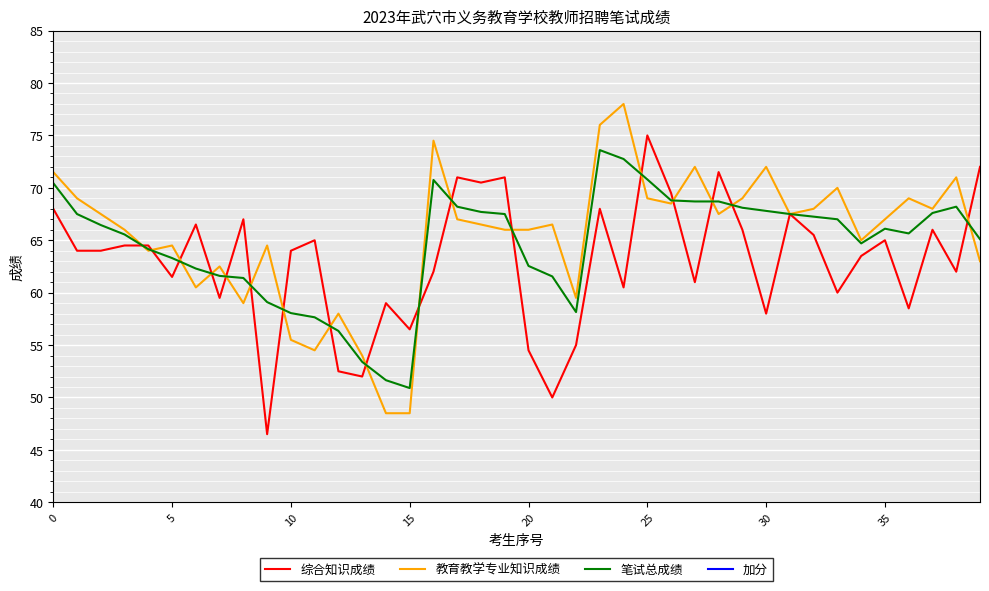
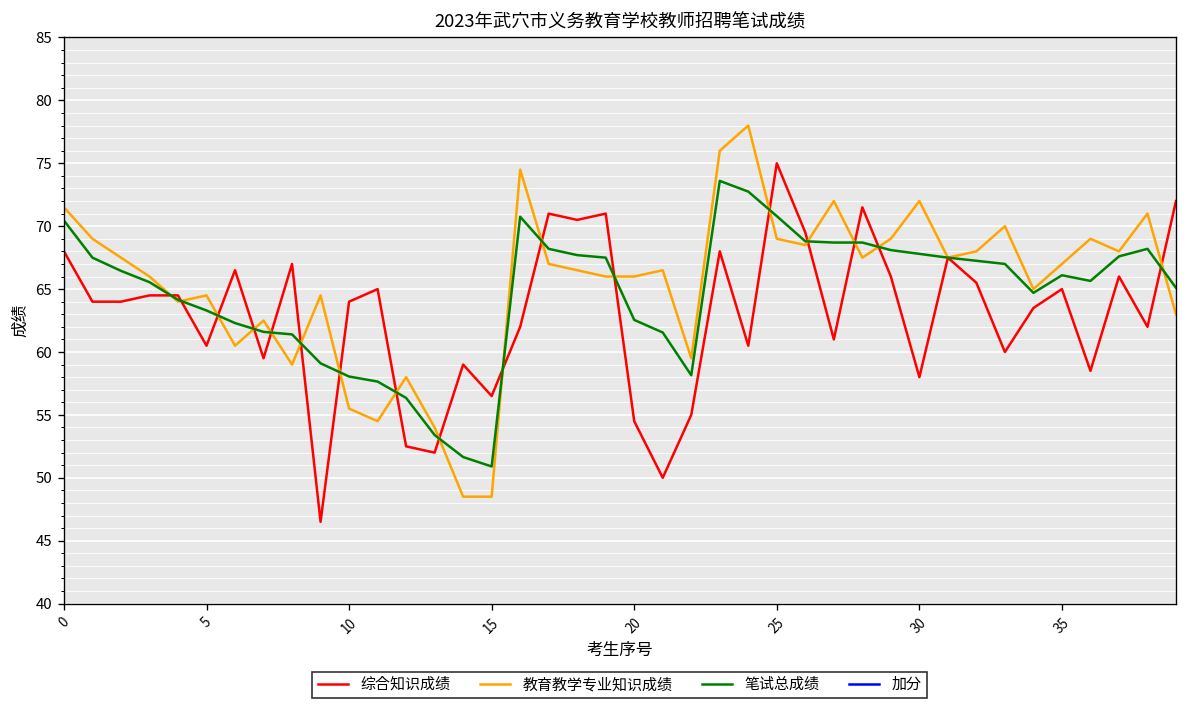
综合知识成绩, 5: 61.5 -> 60.5
